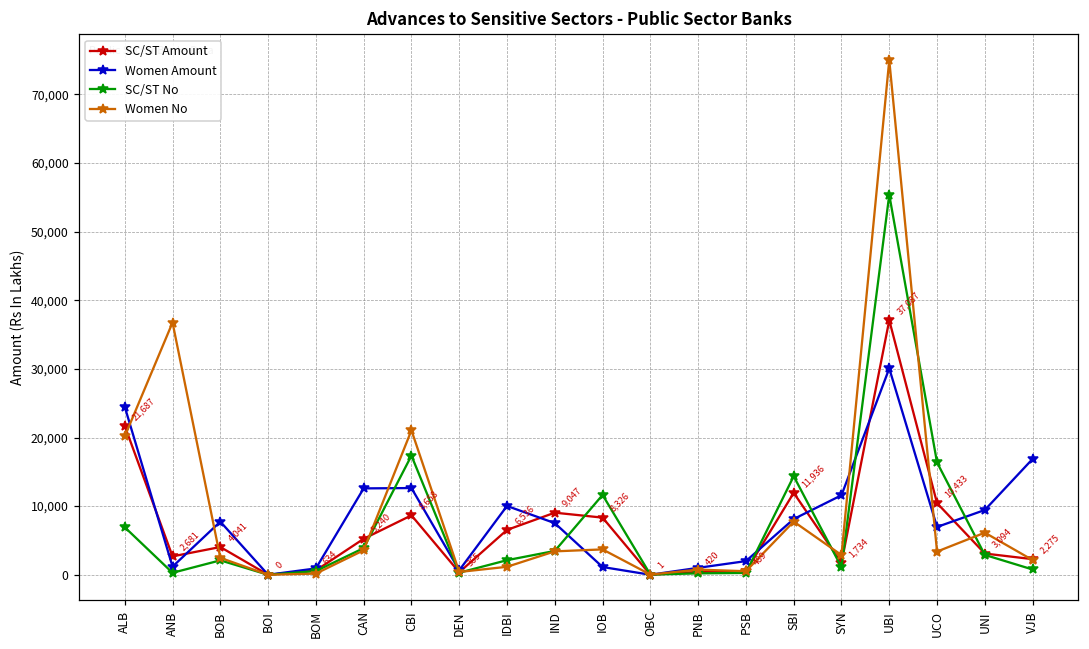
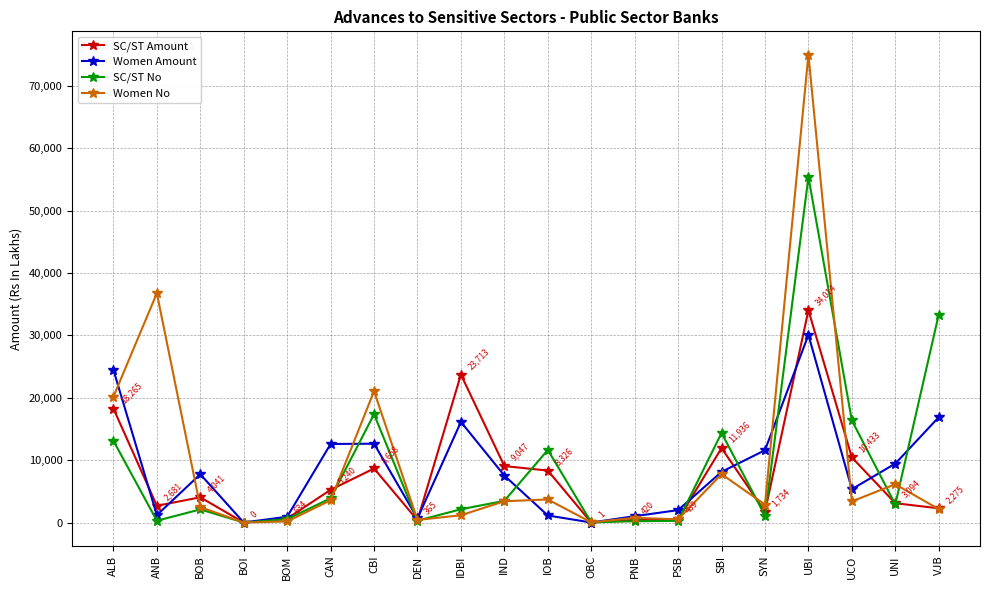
SC/ST Amount, ALB: 21,687 -> 18,265
SC/ST No, ALB: 7,000 -> 13,000
SC/ST Amount, IDBI: 6,536 -> 23,713
Women Amount, IDBI: 10,000 -> 16,000
SC/ST Amount, UBI: 37,087 -> 34,014
Women Amount, UCO: 7,000 -> 5,000
SC/ST No, VJB: 1,000 -> 33,000
